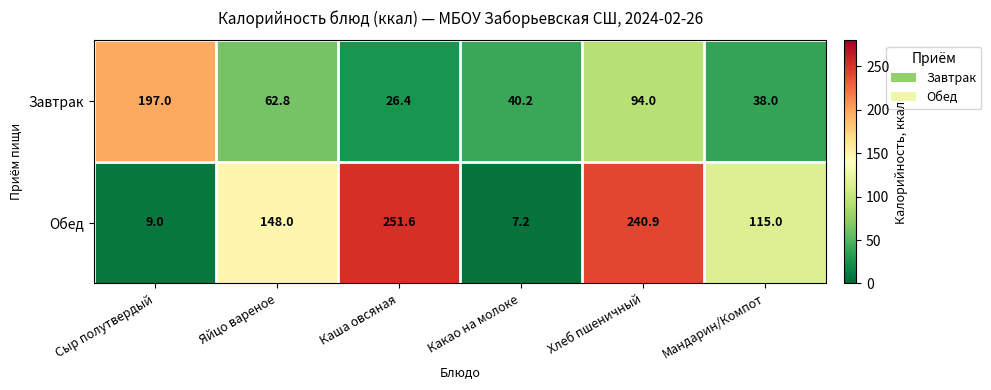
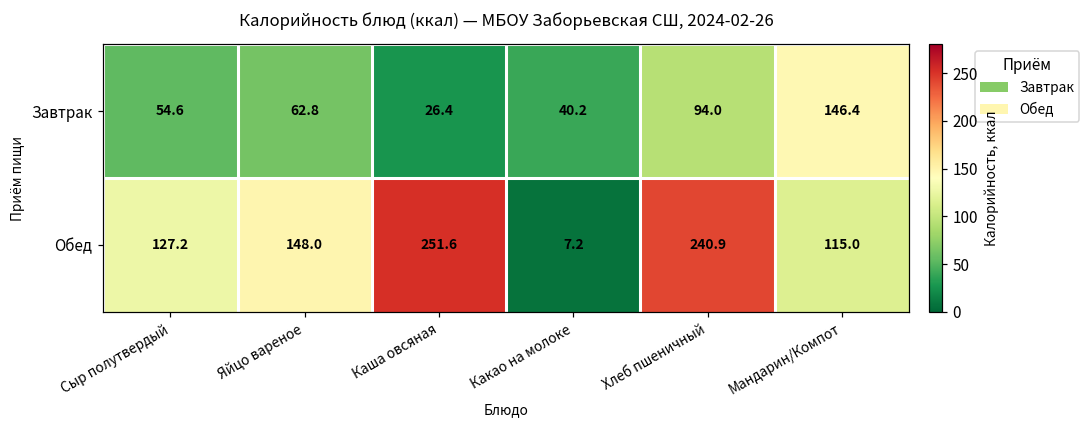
Завтрак, Сыр полутвердый: 197.0 -> 54.6
Завтрак, Мандарин/Компот: 38.0 -> 146.4
Обед, Сыр полутвердый: 9.0 -> 127.2
